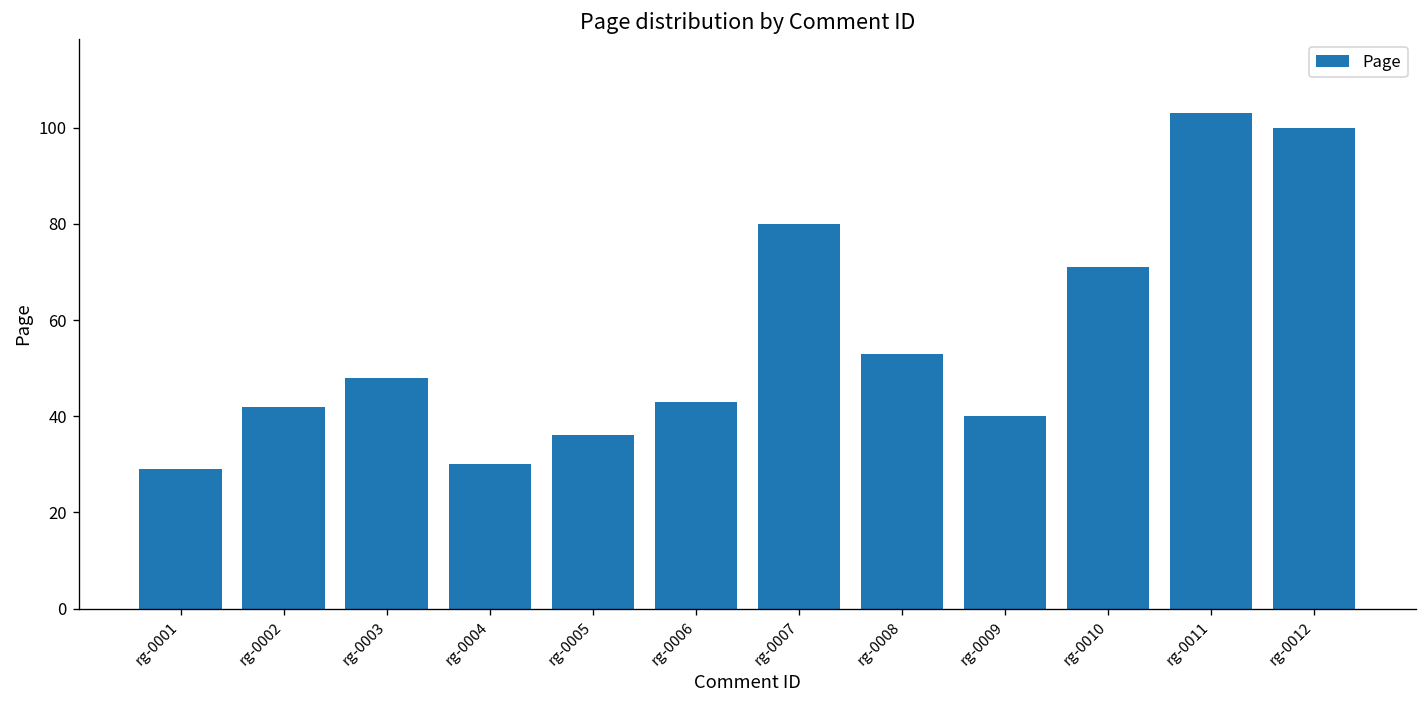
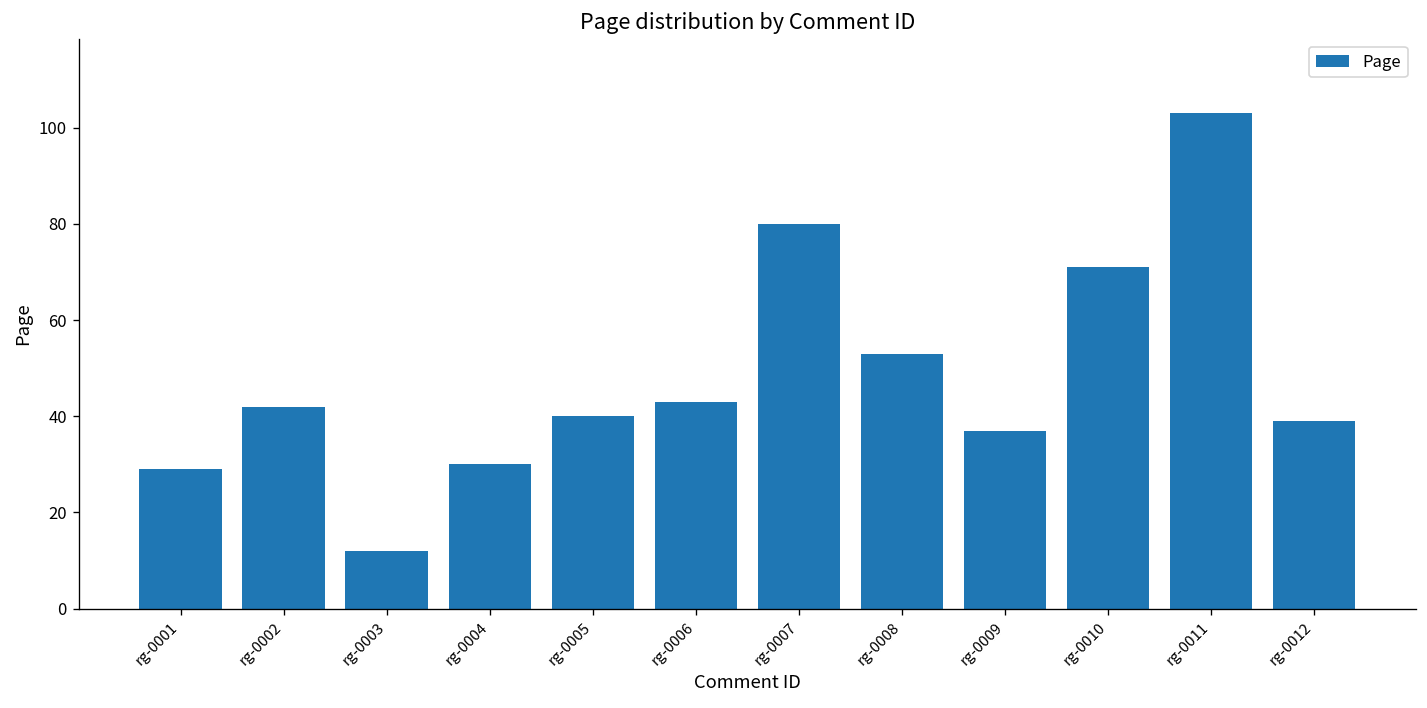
rg-0003: 48 -> 12
rg-0005: 36 -> 40
rg-0009: 40 -> 37
rg-0012: 100 -> 39
